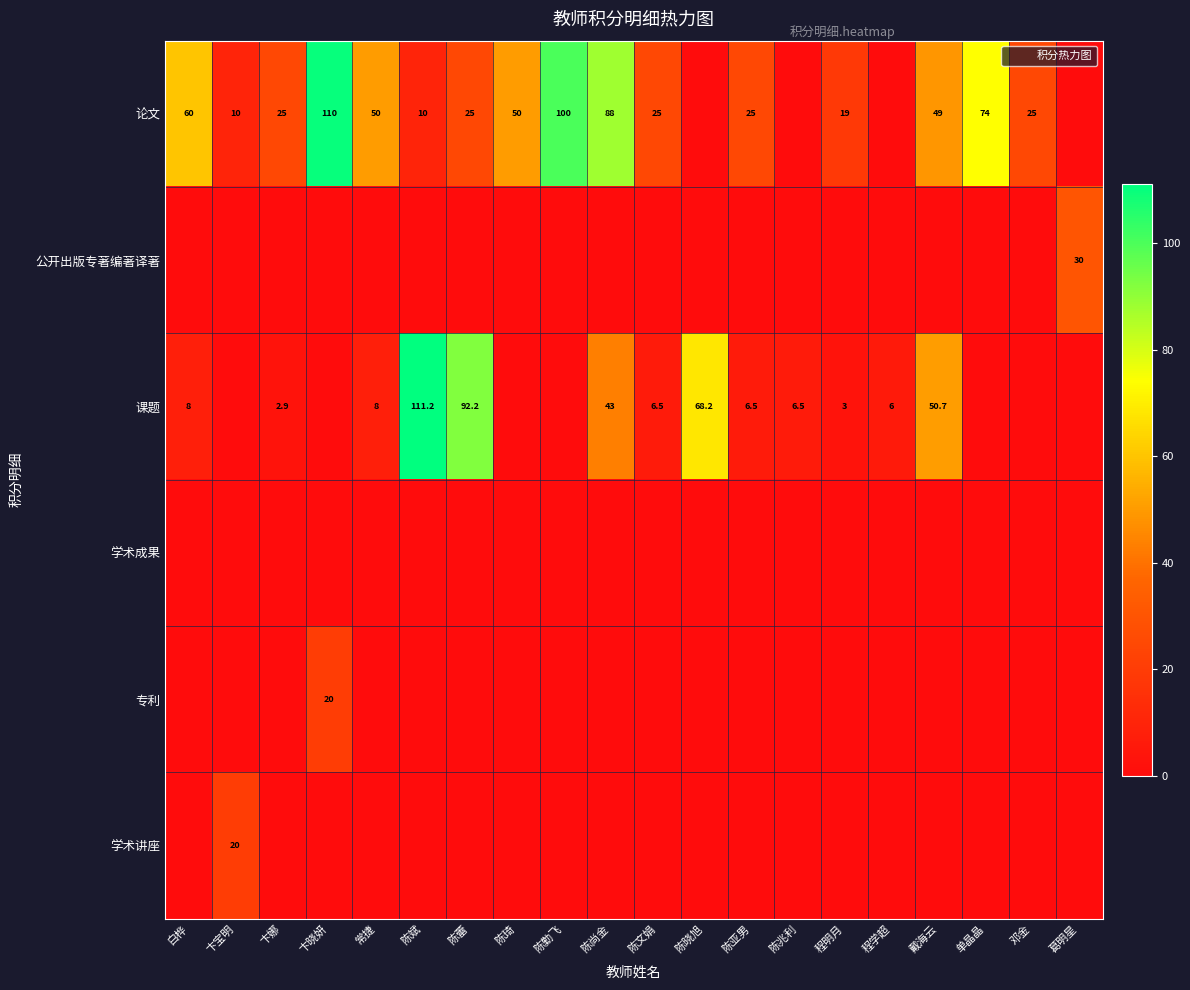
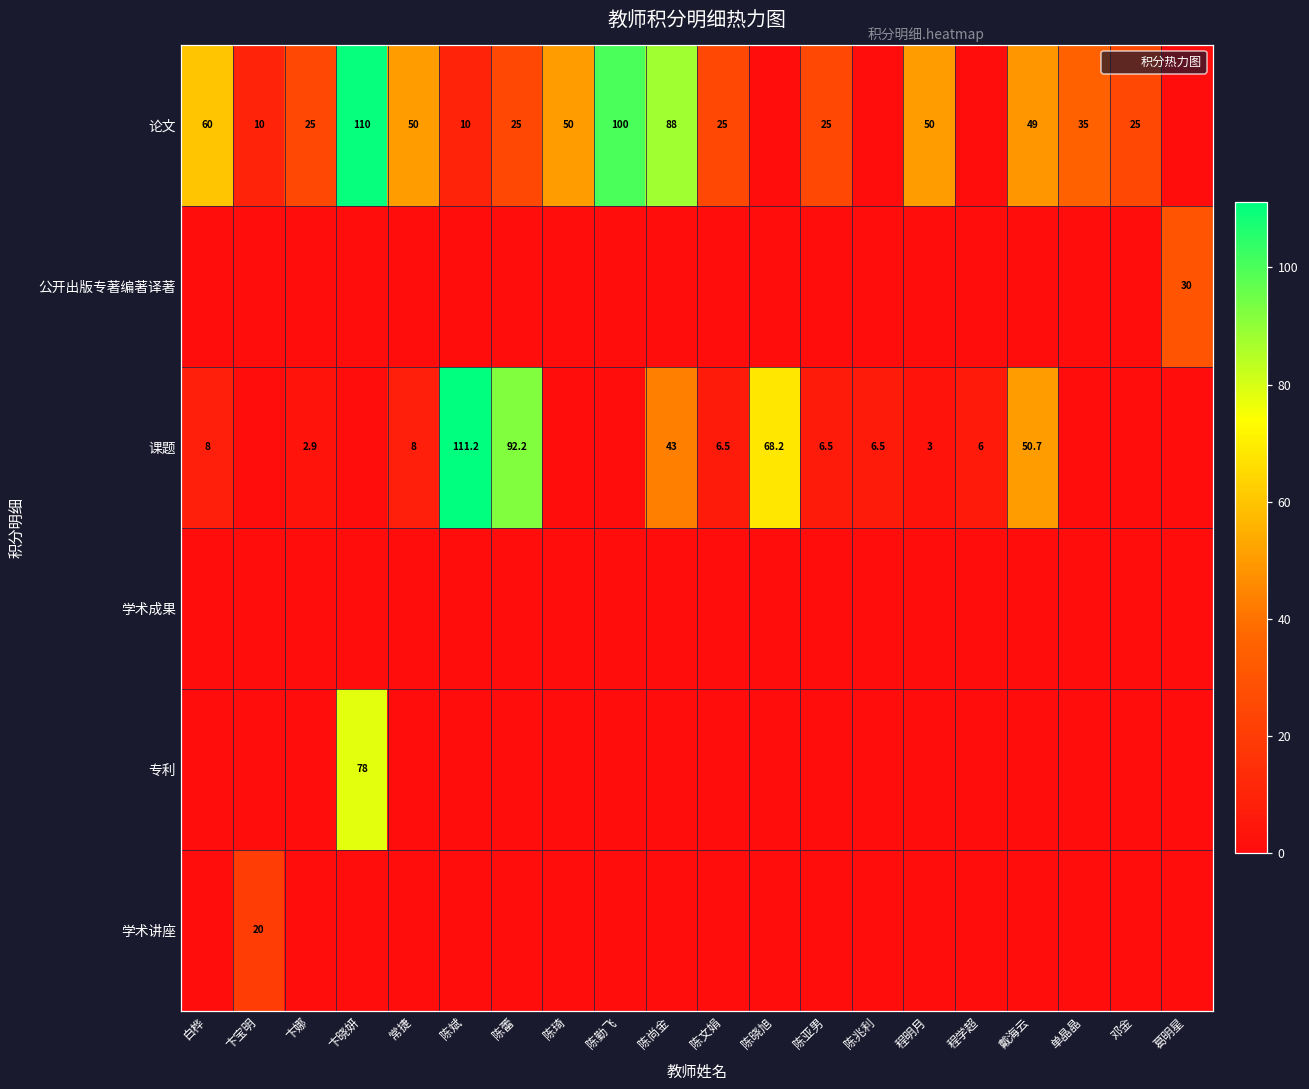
论文, 程明月: 19 -> 50
论文, 单晶晶: 74 -> 35
专利, 卞晓妍: 20 -> 78
